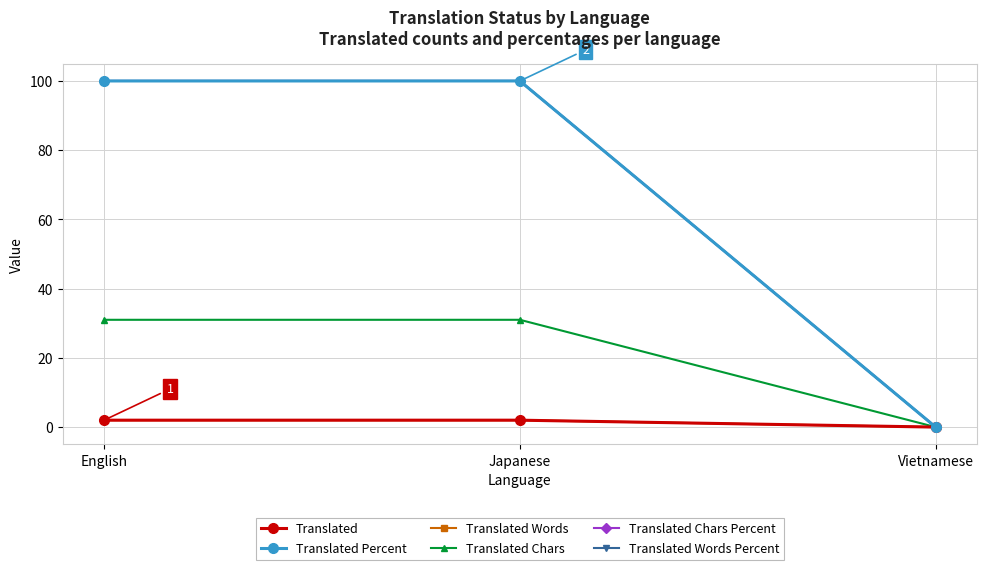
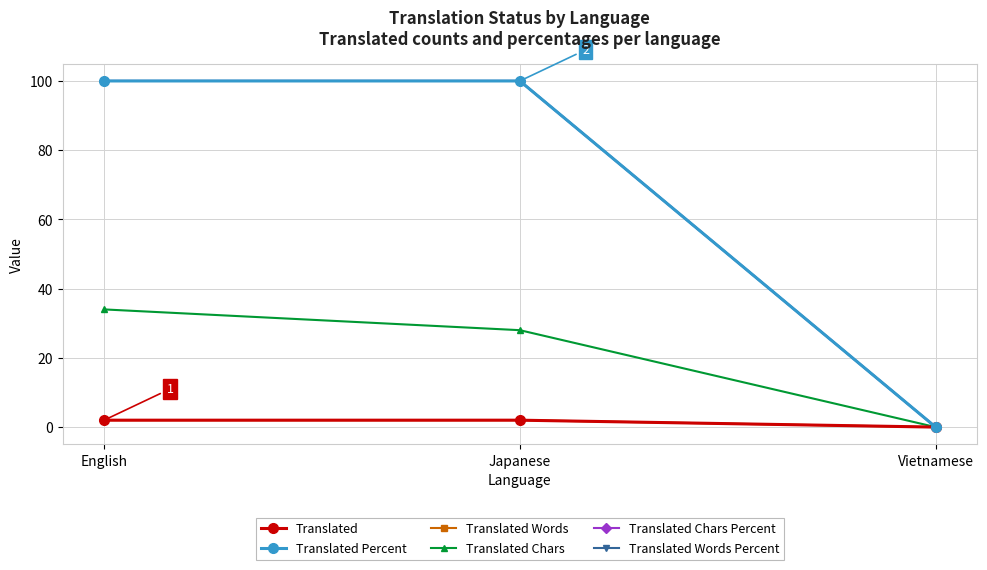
Translated Chars, English: 31 -> 34
Translated Chars, Japanese: 31 -> 28
